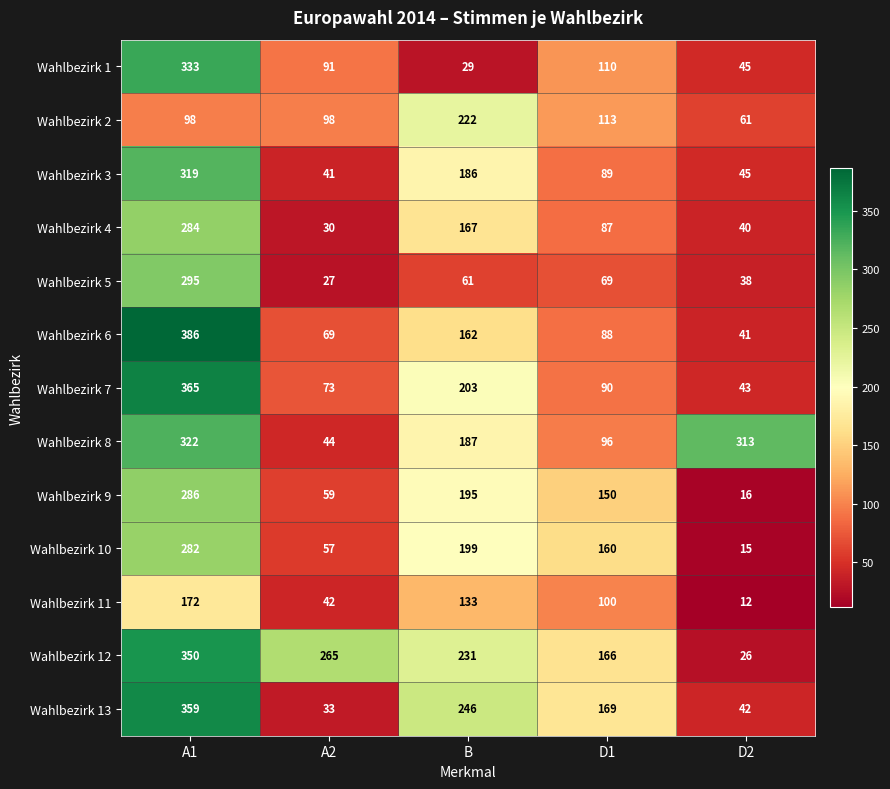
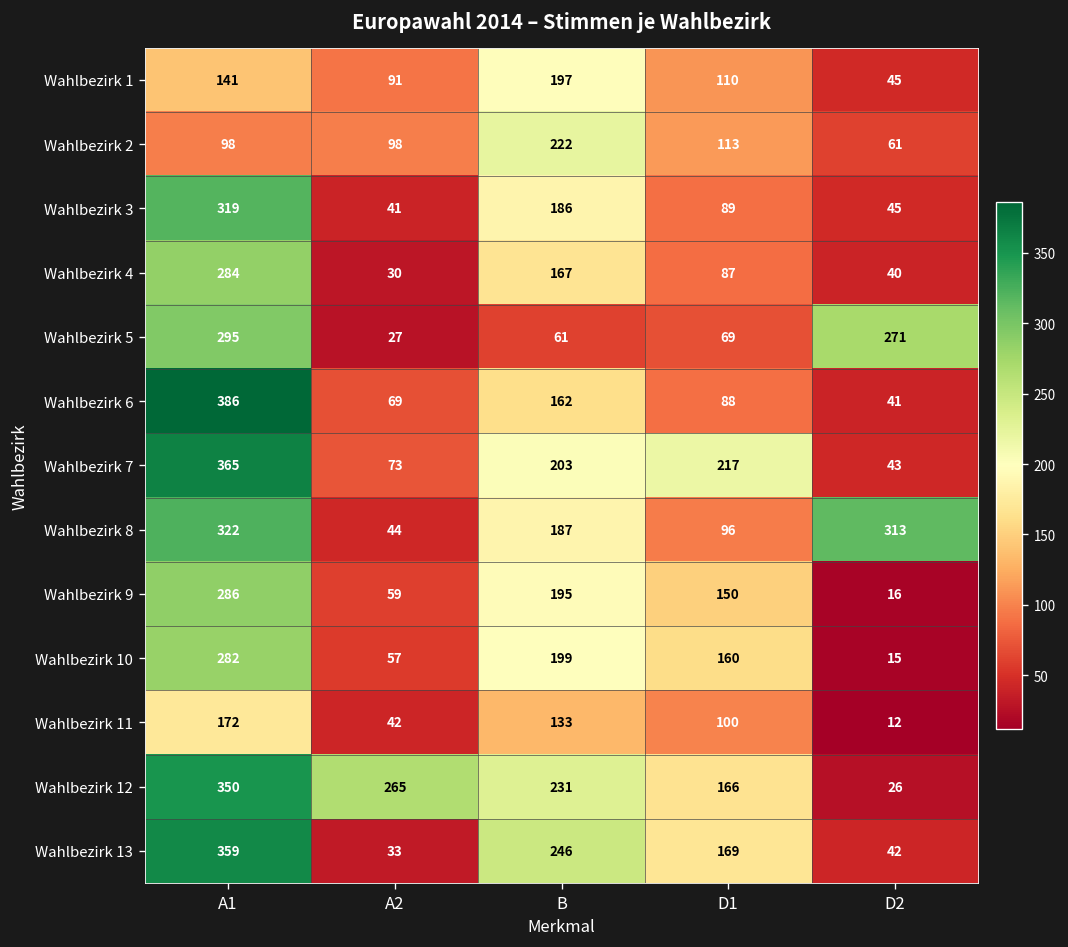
Wahlbezirk 1, A1: 333 -> 141
Wahlbezirk 1, B: 29 -> 197
Wahlbezirk 5, D2: 38 -> 271
Wahlbezirk 7, D1: 90 -> 217
